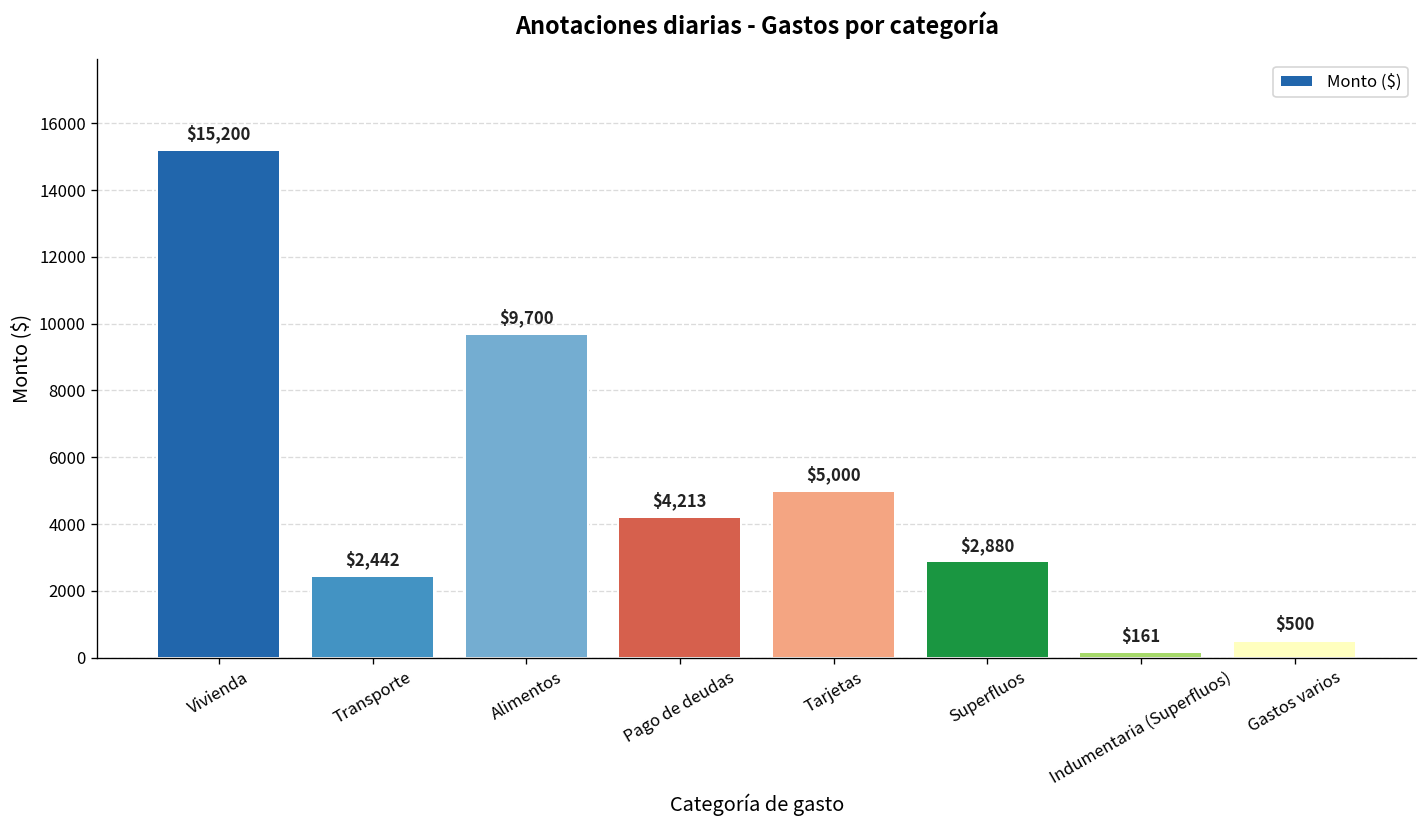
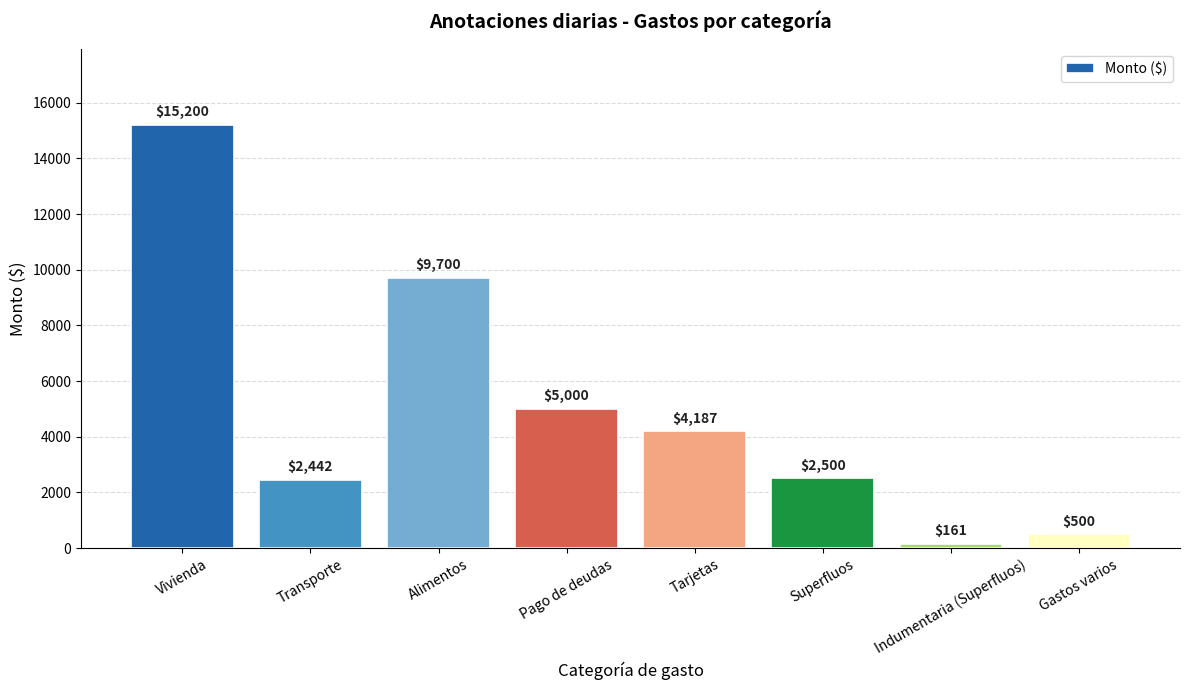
Pago de deudas: $4,213 -> $5,000
Tarjetas: $5,000 -> $4,187
Superfluos: $2,880 -> $2,500
